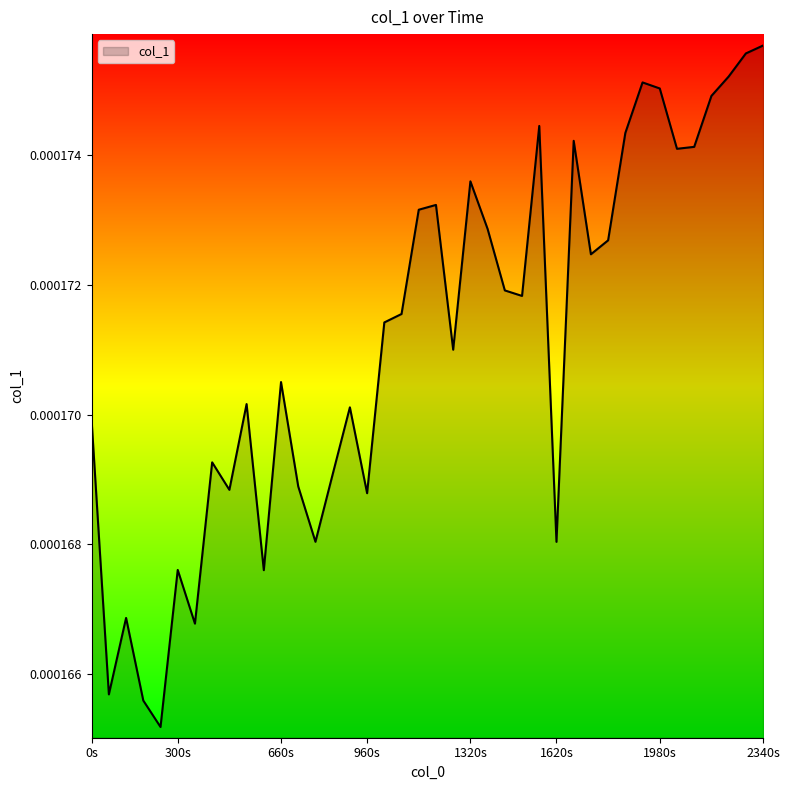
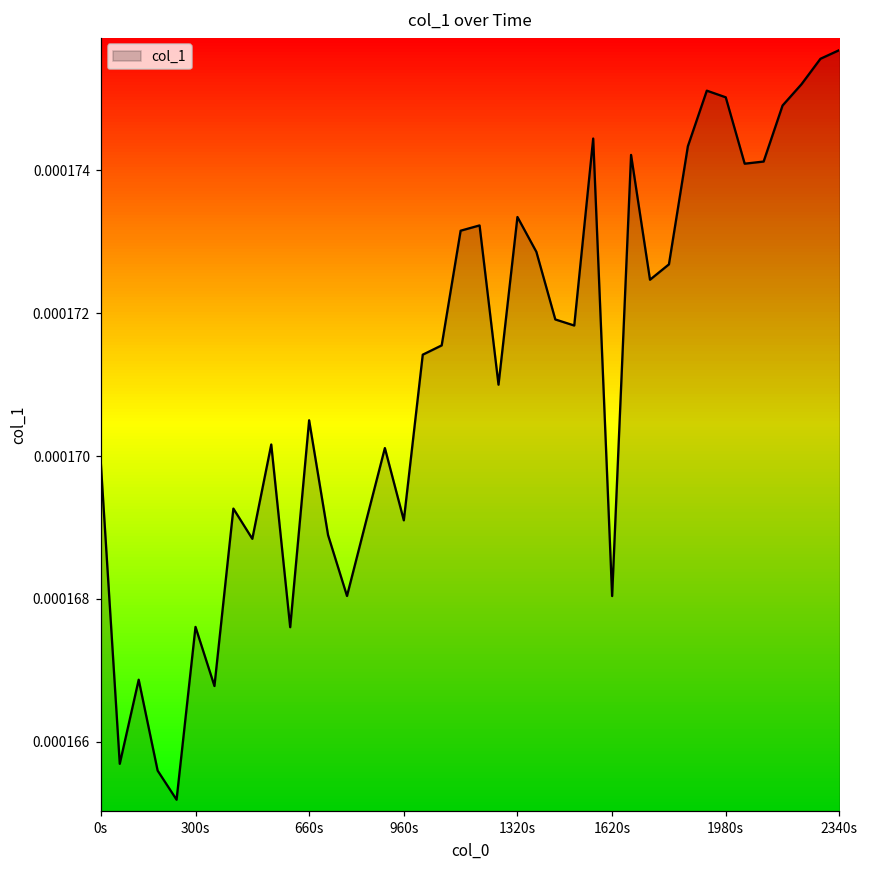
960s: 0.0001688 -> 0.0001691
1320s: 0.0001736 -> 0.0001733
